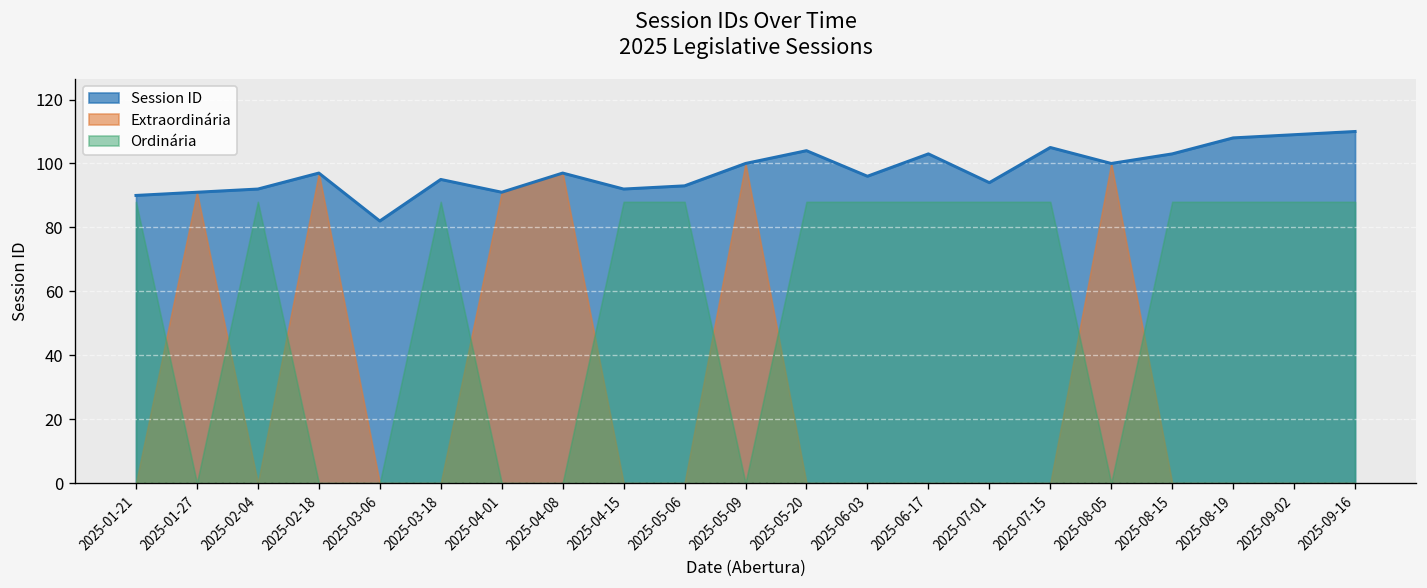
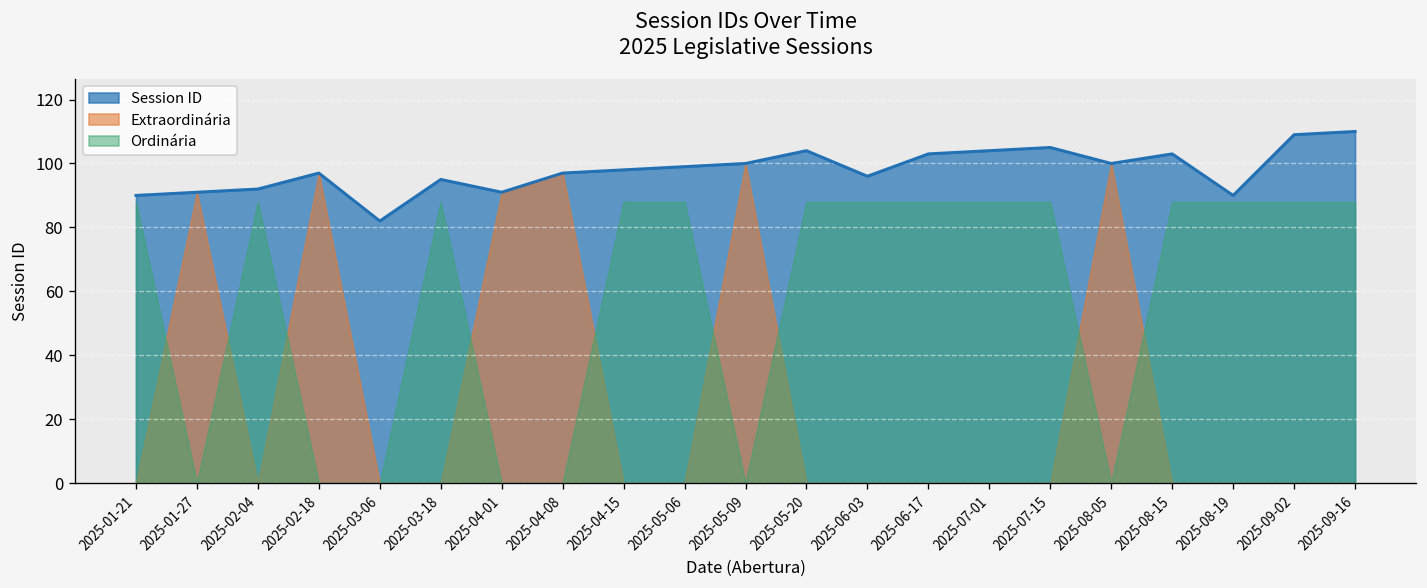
Session ID, 2025-04-15: 92 -> 98
Session ID, 2025-05-06: 93 -> 99
Session ID, 2025-07-01: 94 -> 104
Session ID, 2025-08-19: 108 -> 90
